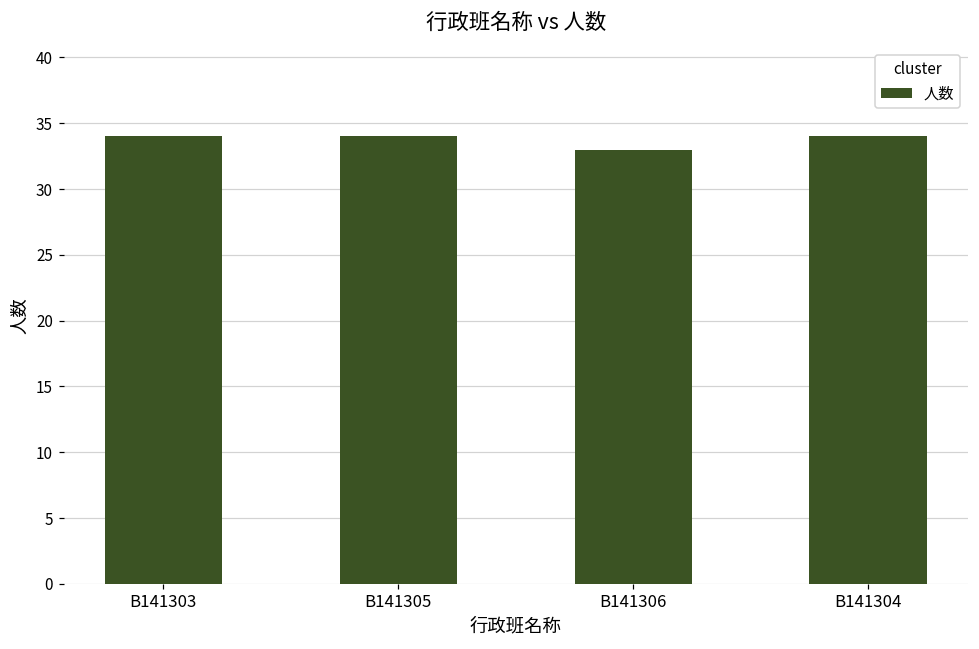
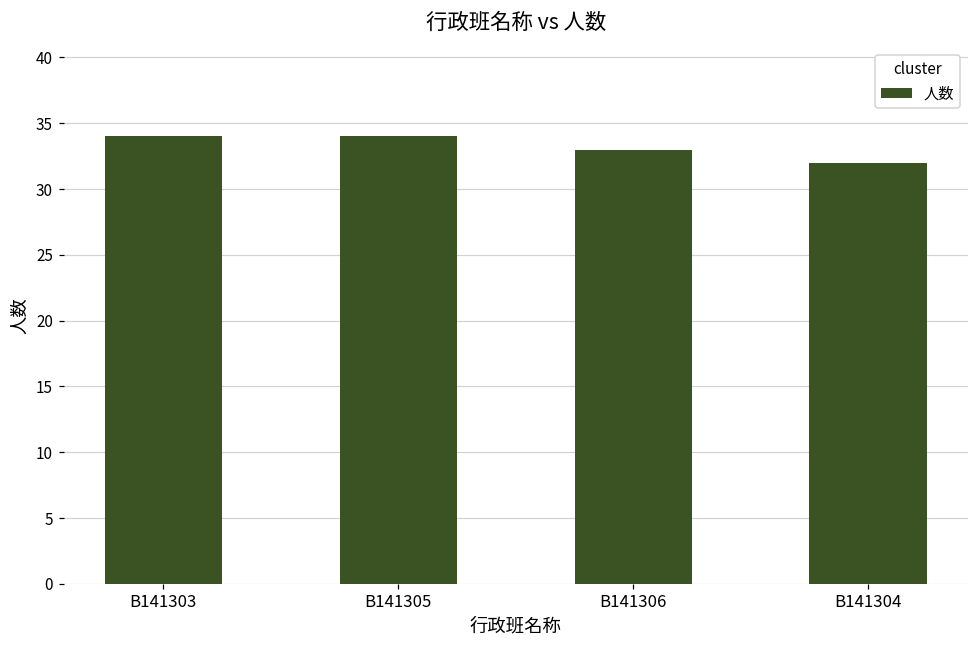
B141304: 34 -> 32
